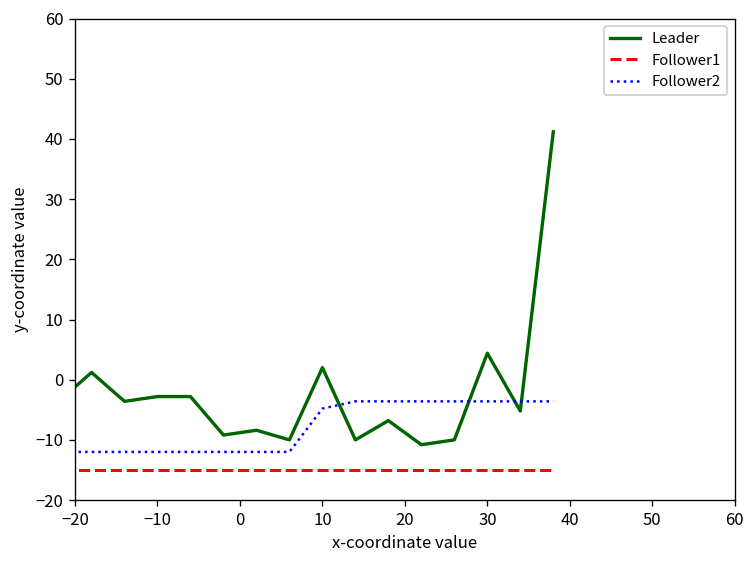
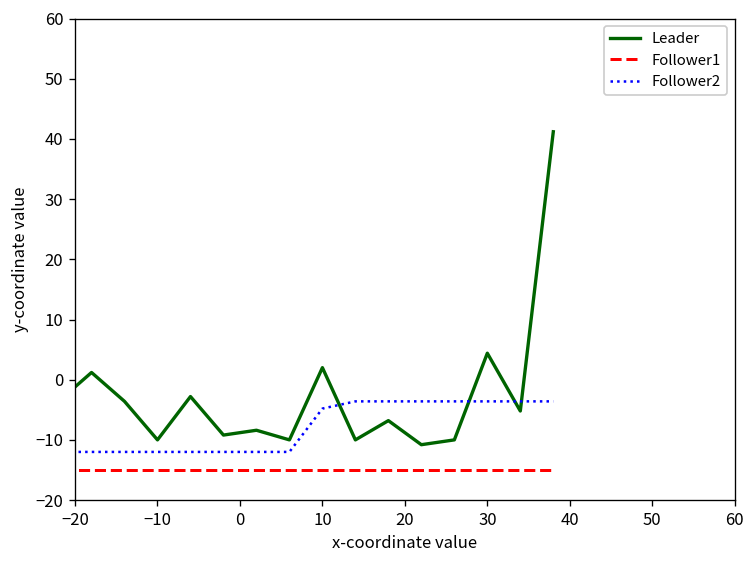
Leader, −10: -3 -> -10
